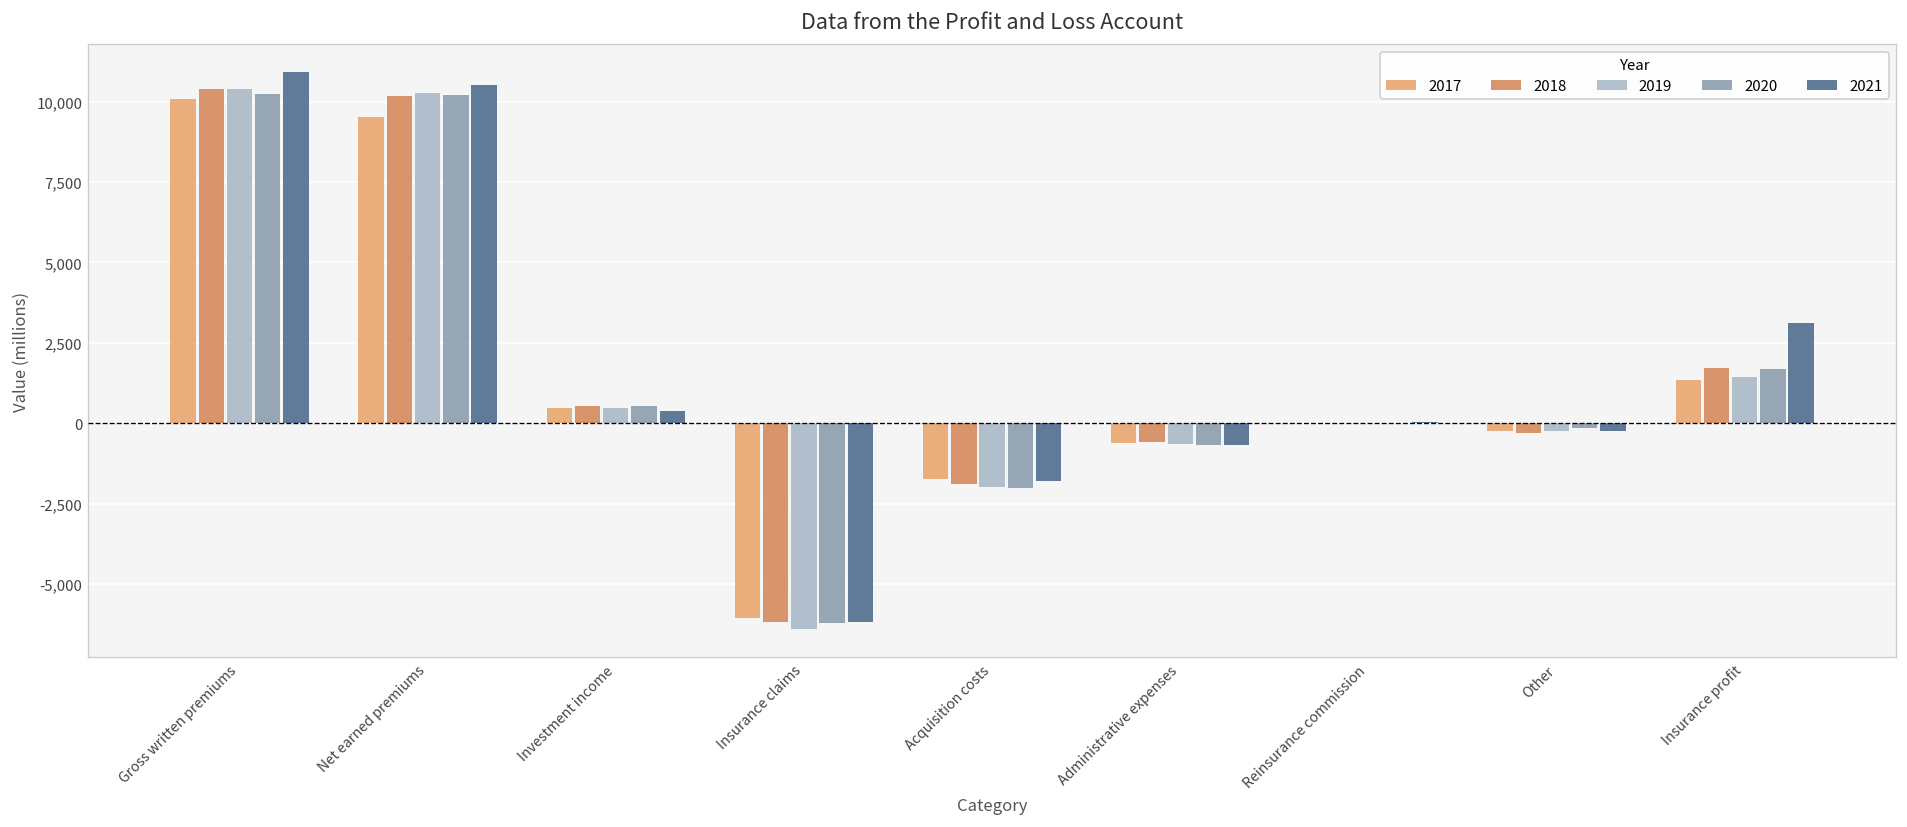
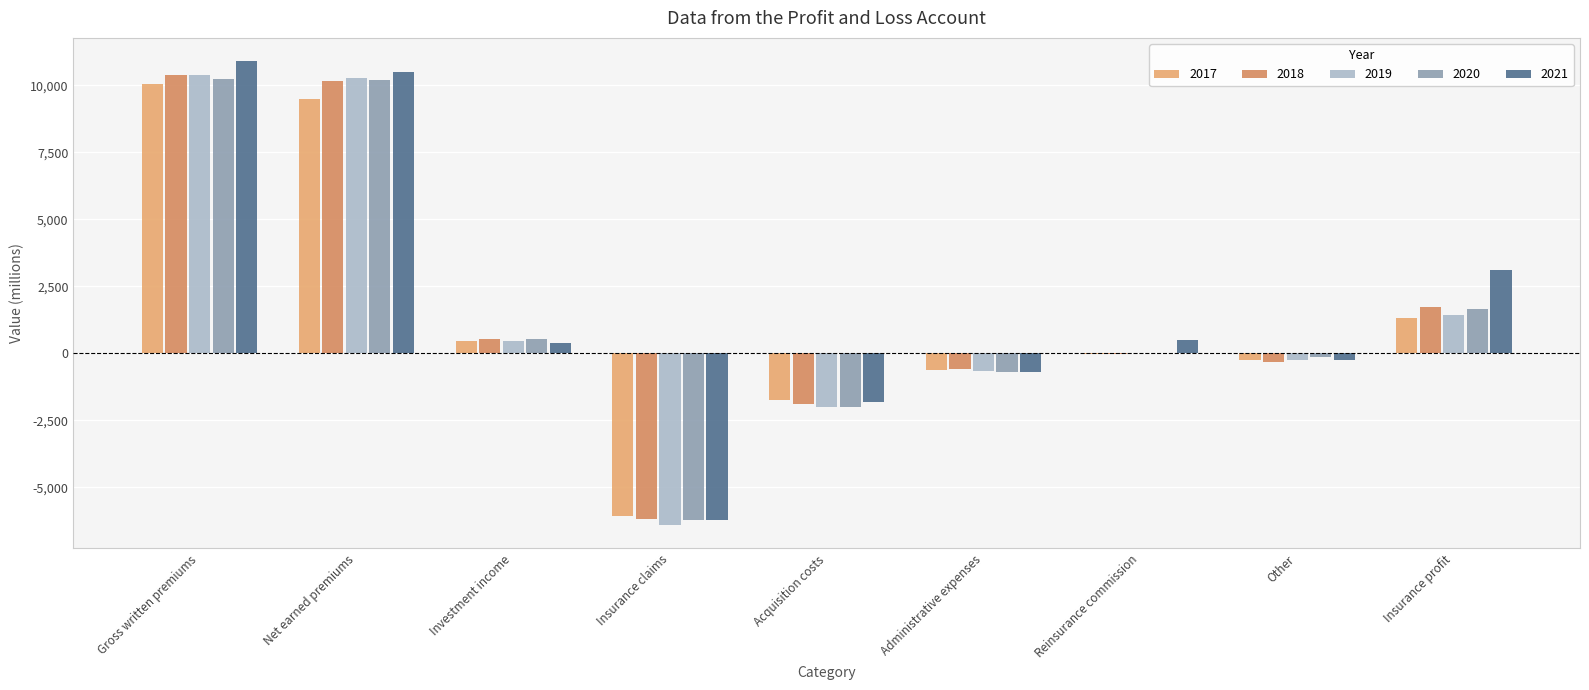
2021, Reinsurance commission: 0 -> 500
